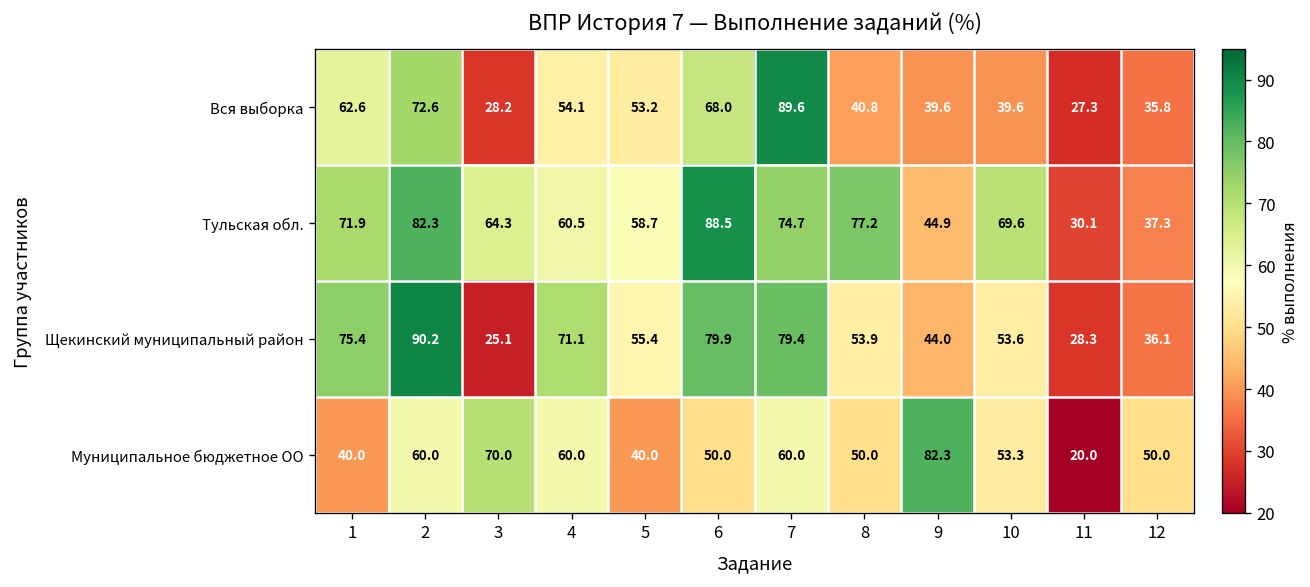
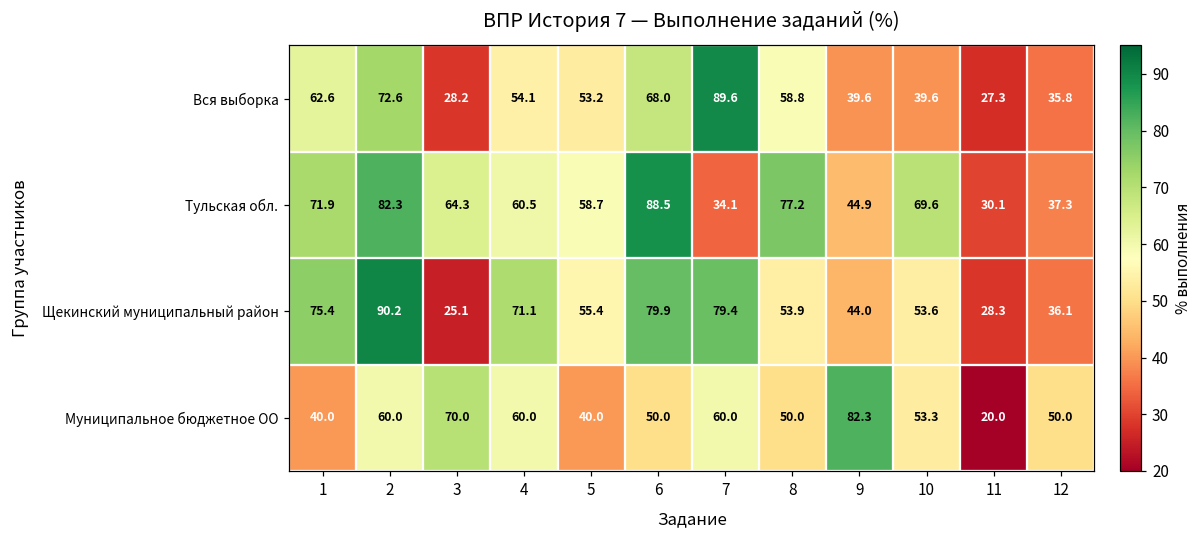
Вся выборка, 8: 40.8 -> 58.8
Тульская обл., 7: 74.7 -> 34.1
